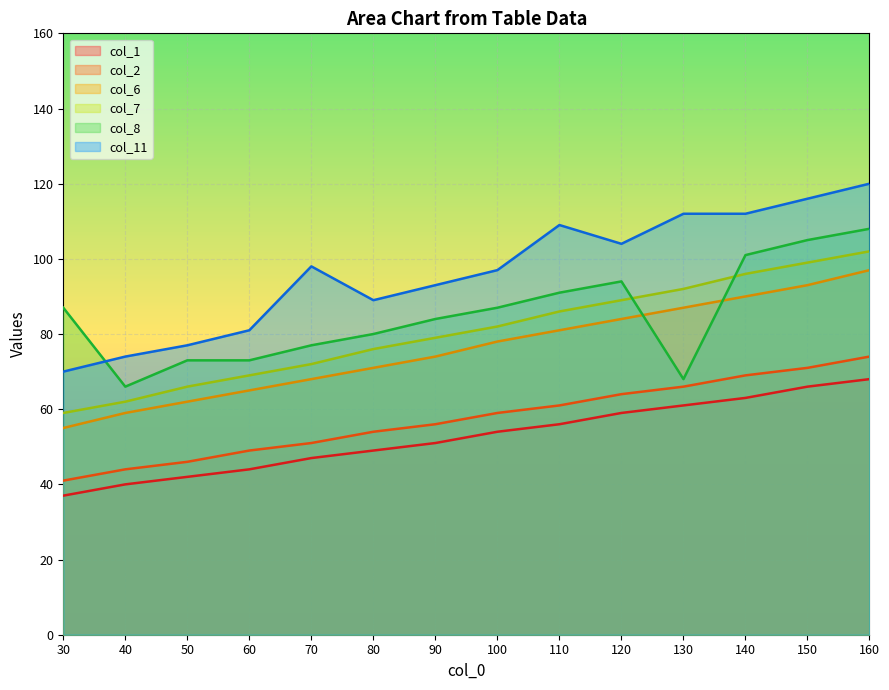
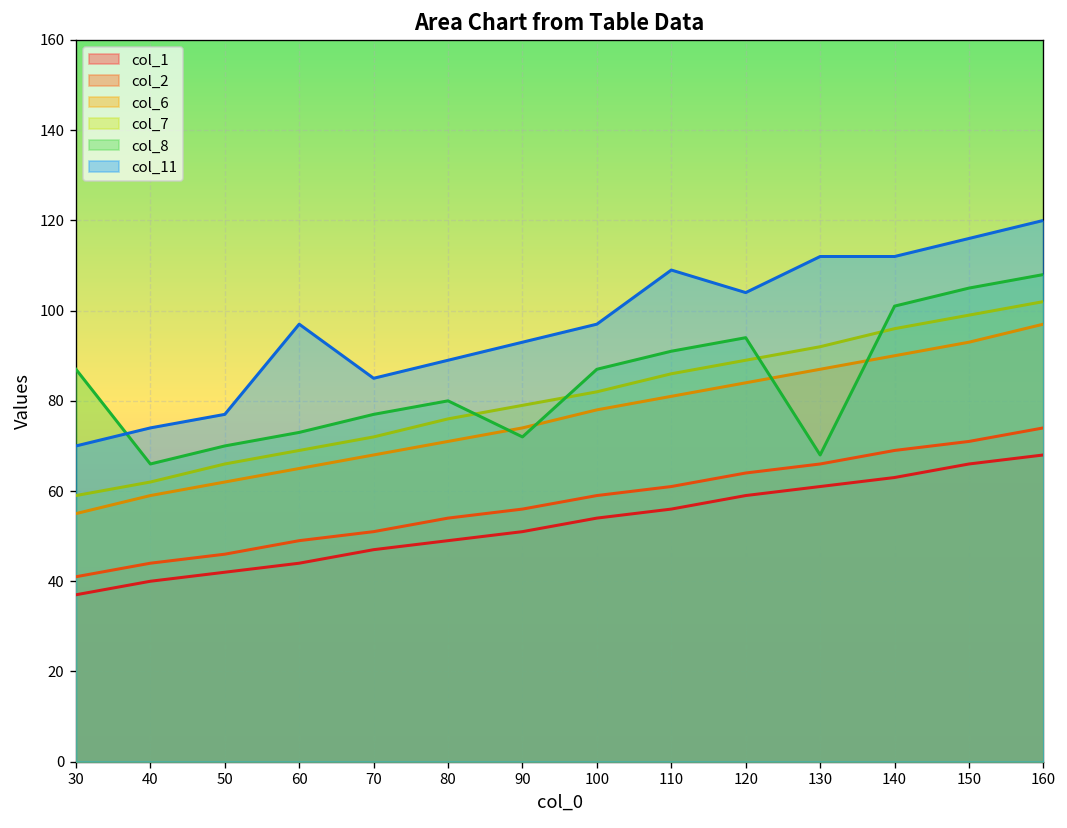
col_8, 50: 73 -> 70
col_11, 60: 81 -> 97
col_11, 70: 98 -> 85
col_8, 90: 84 -> 72
